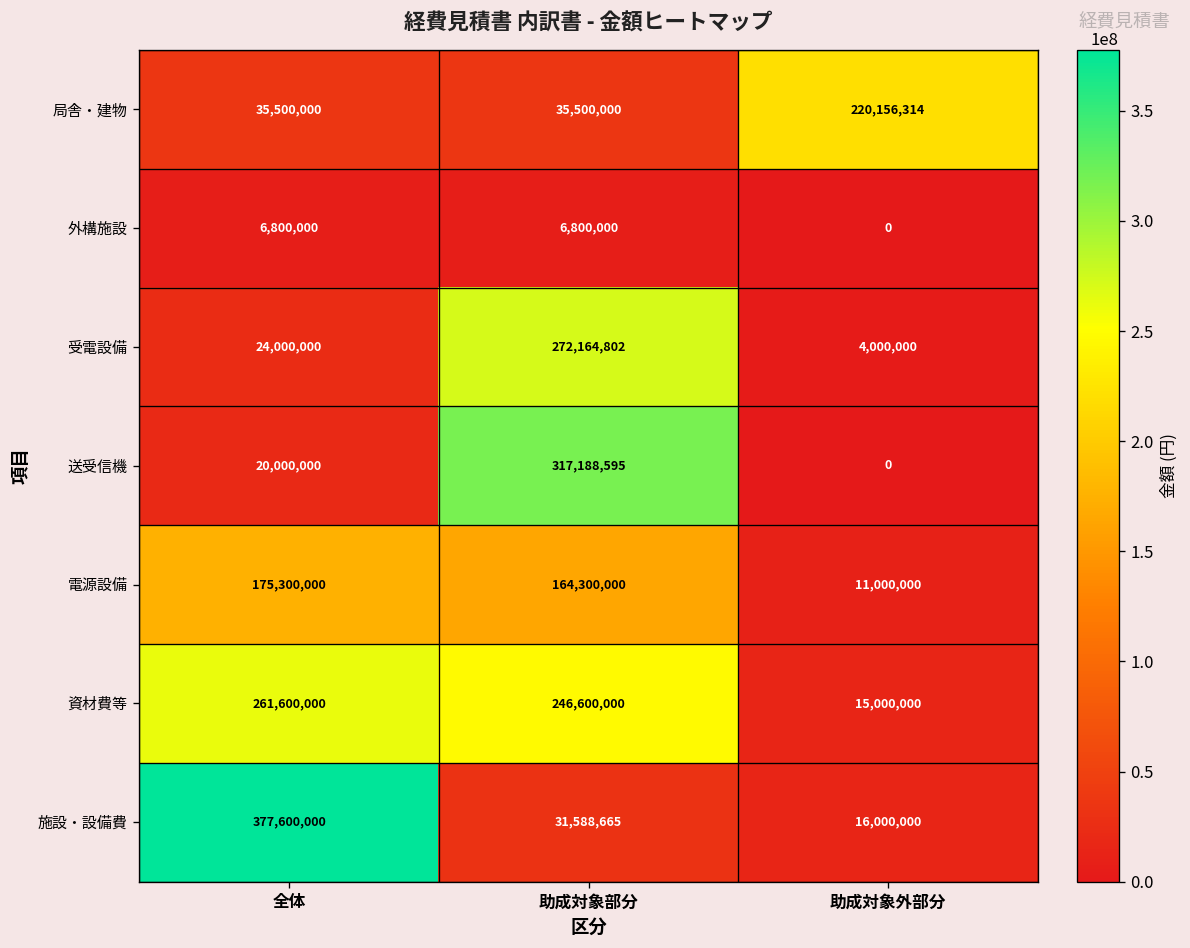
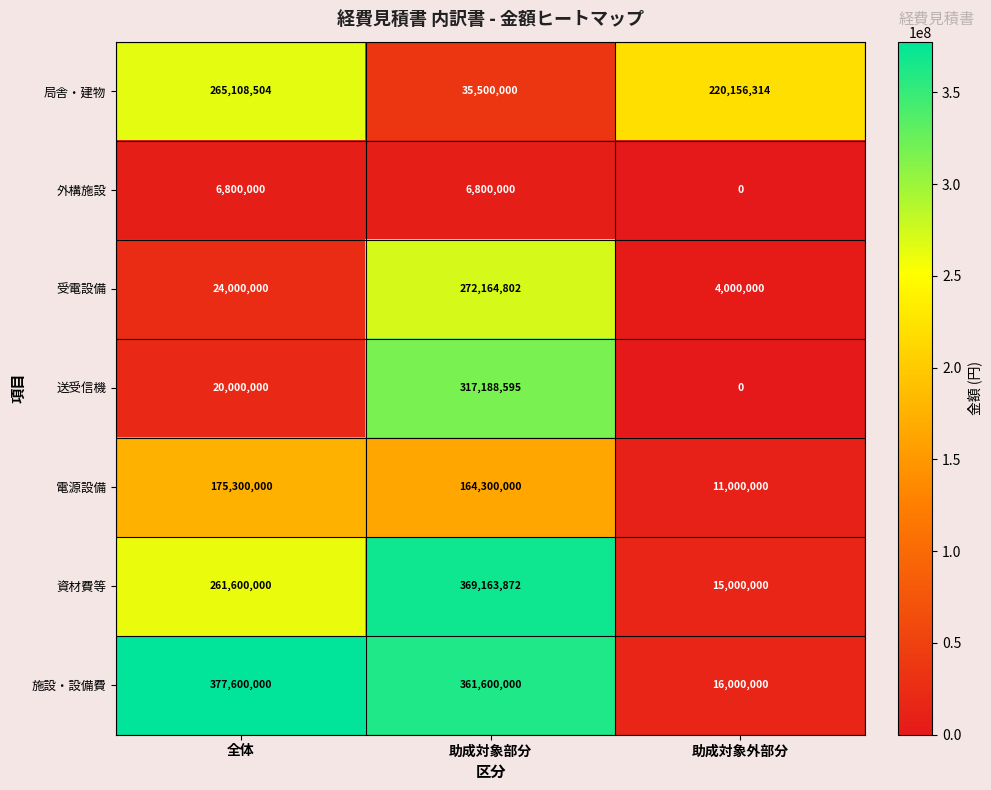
局舎・建物, 全体: 35,500,000 -> 265,108,504
資材費等, 助成対象部分: 246,600,000 -> 369,163,872
施設・設備費, 助成対象部分: 31,588,665 -> 361,600,000
